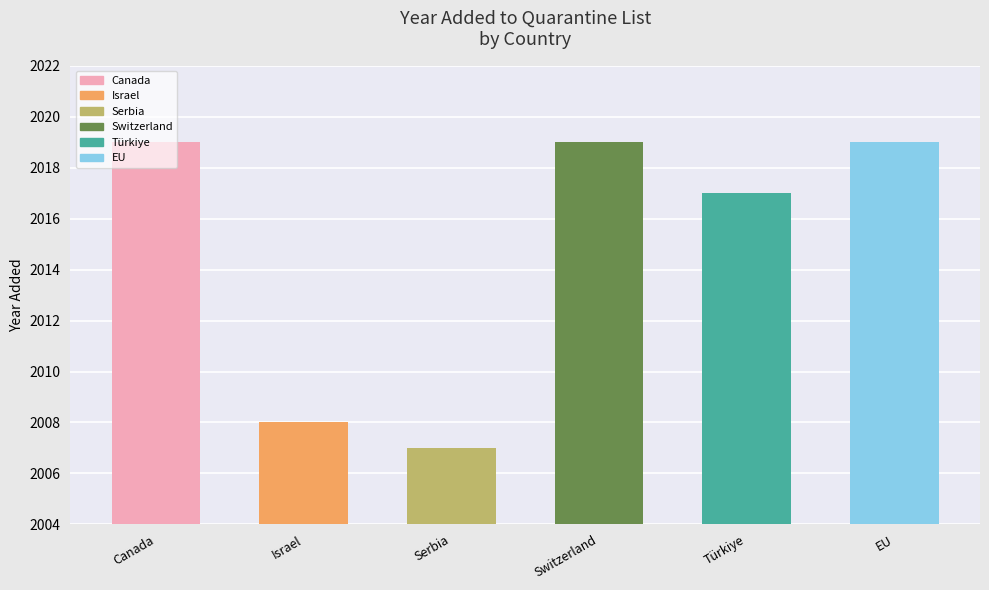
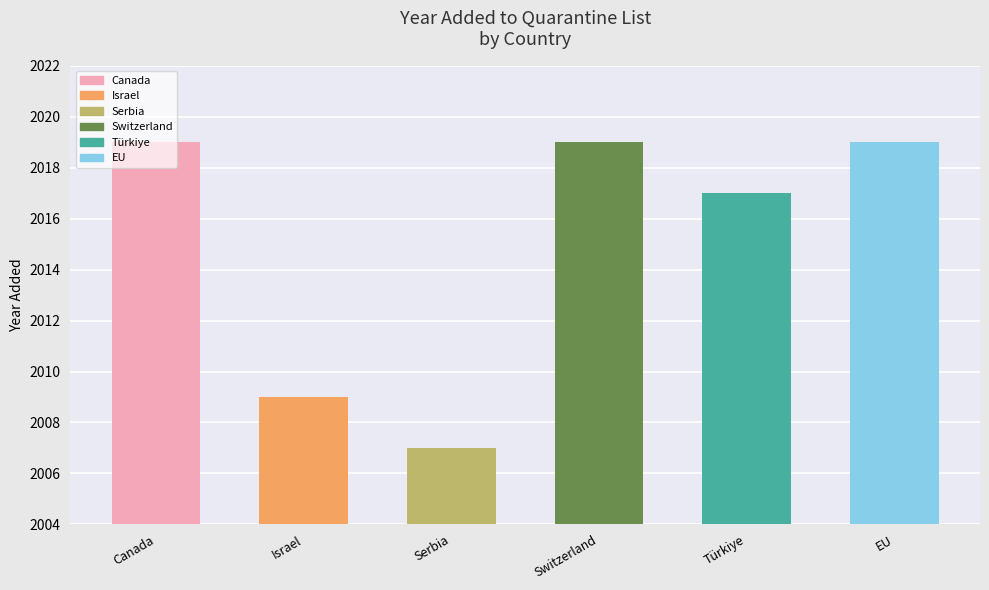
Israel: 2008 -> 2009
